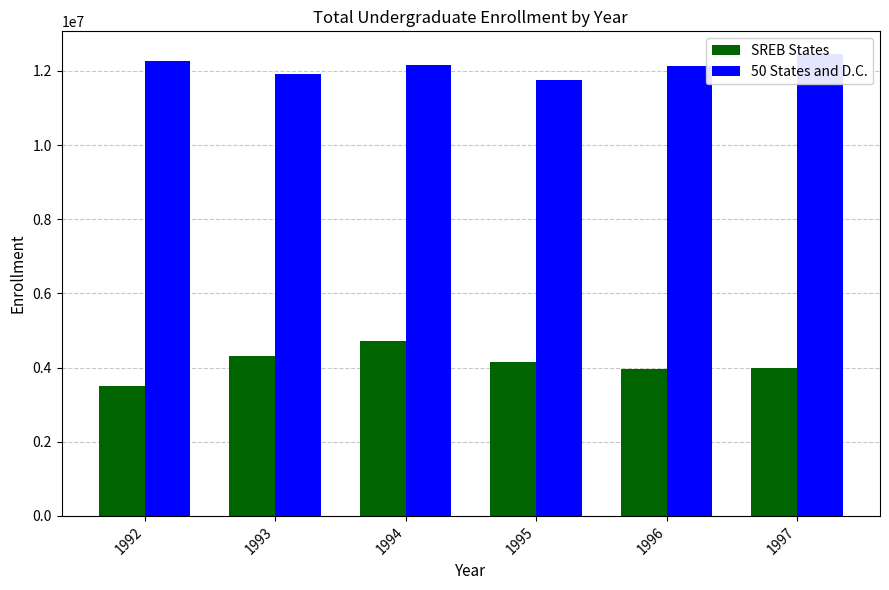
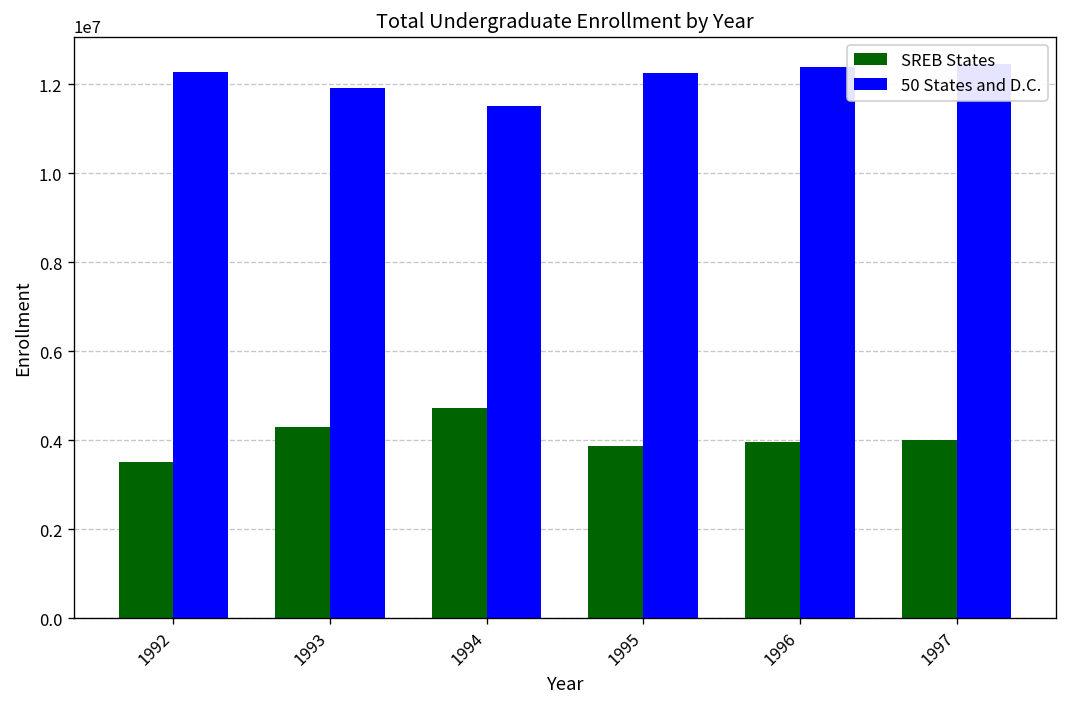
50 States and D.C., 1994: 12100000 -> 11500000
SREB States, 1995: 4100000 -> 3900000
50 States and D.C., 1995: 11700000 -> 12200000
50 States and D.C., 1996: 12100000 -> 12400000
